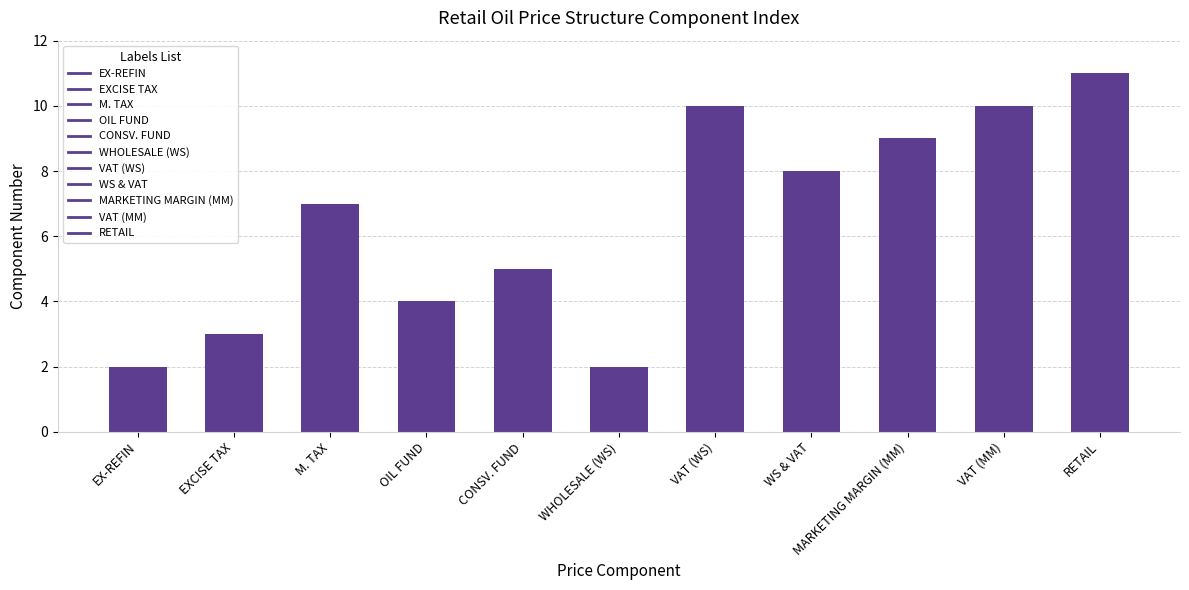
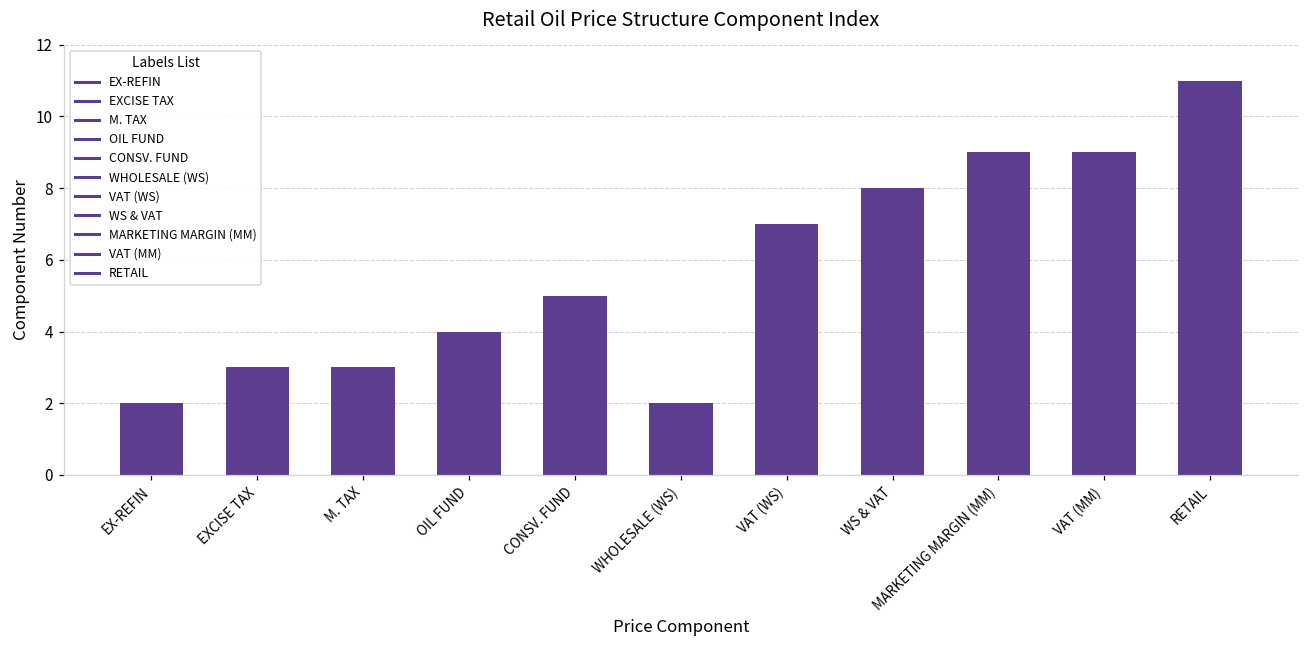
M. TAX: 7 -> 3
VAT (WS): 10 -> 7
VAT (MM): 10 -> 9
